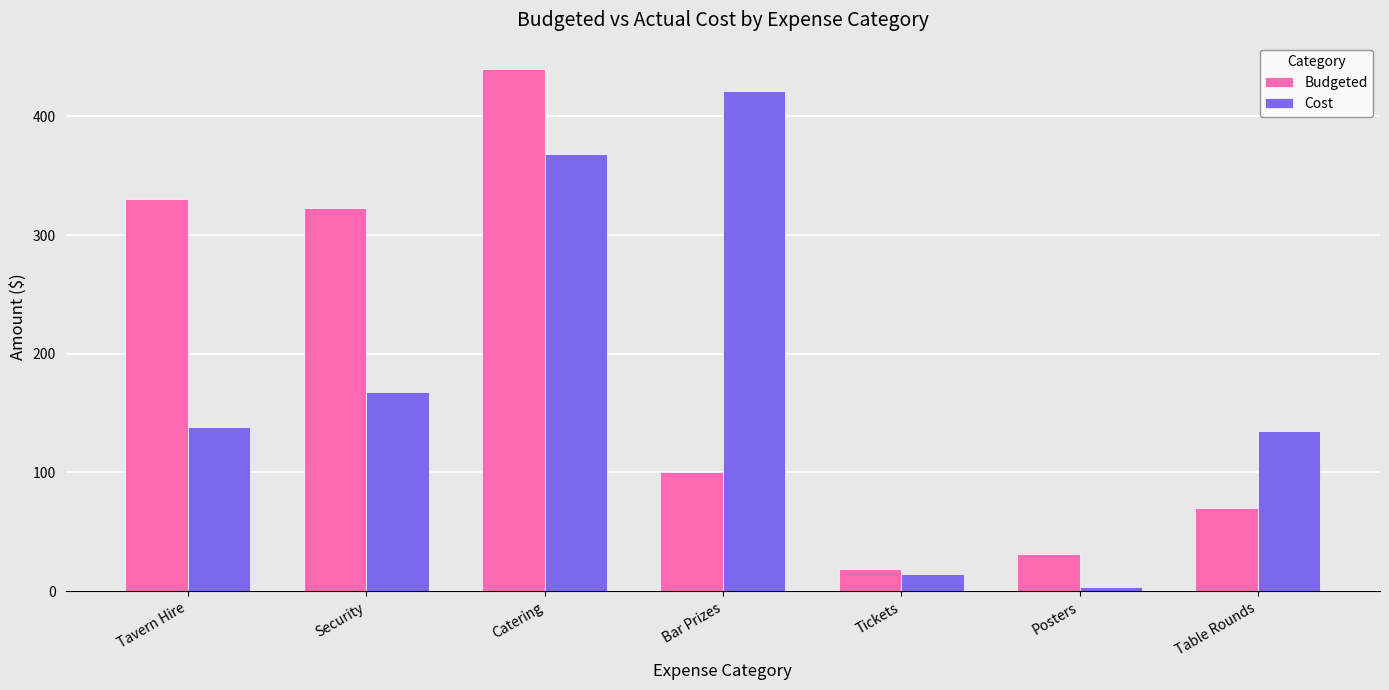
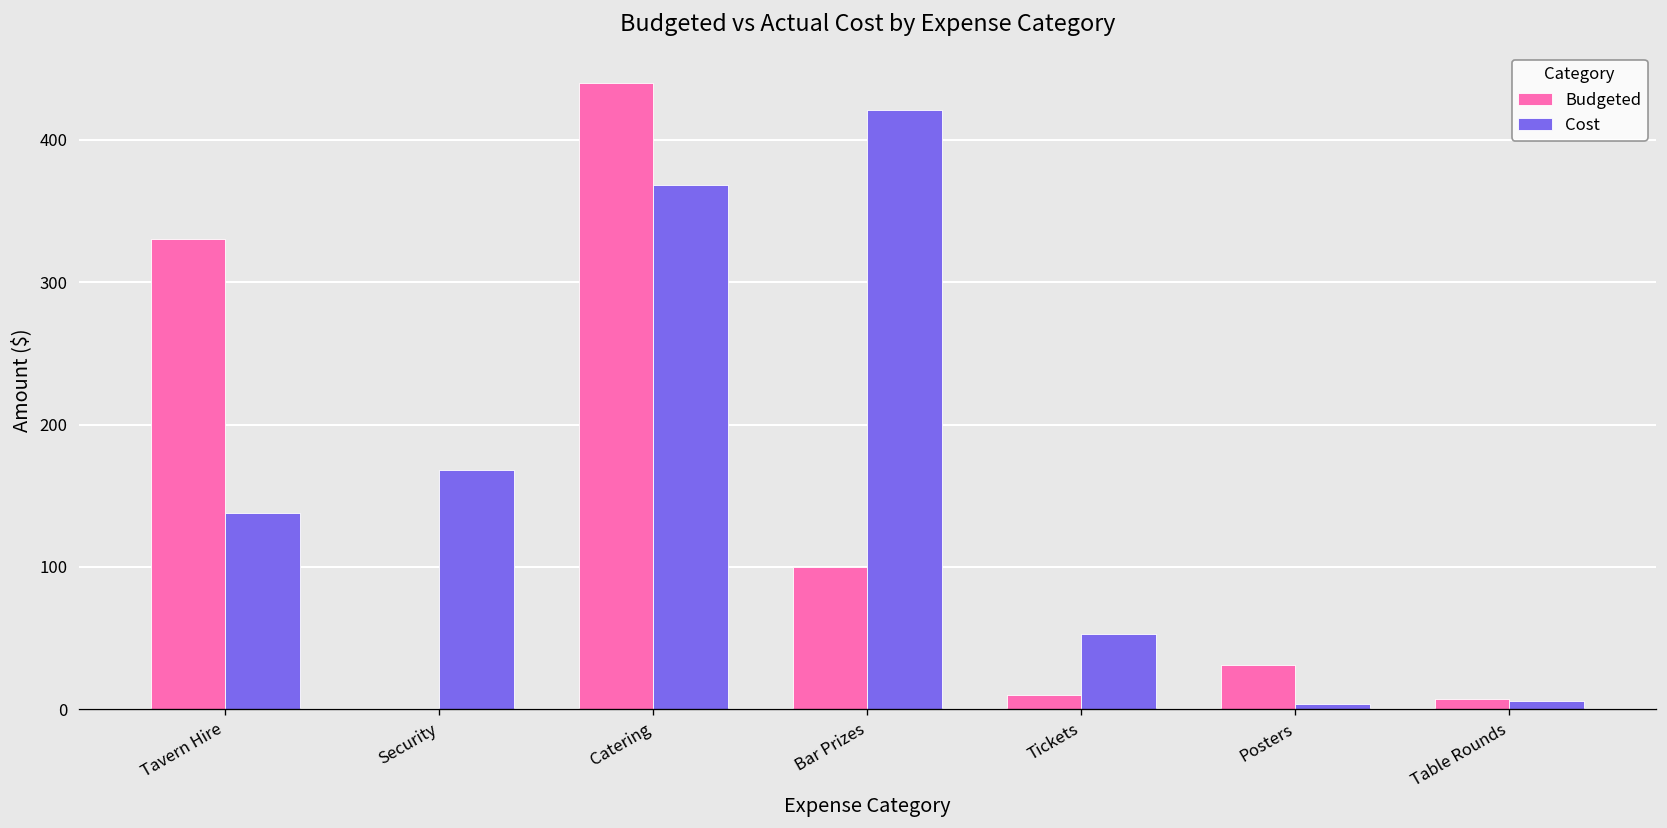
Budgeted, Security: 323 -> 0
Budgeted, Tickets: 19 -> 10
Cost, Tickets: 15 -> 53
Budgeted, Table Rounds: 70 -> 7
Cost, Table Rounds: 135 -> 6
